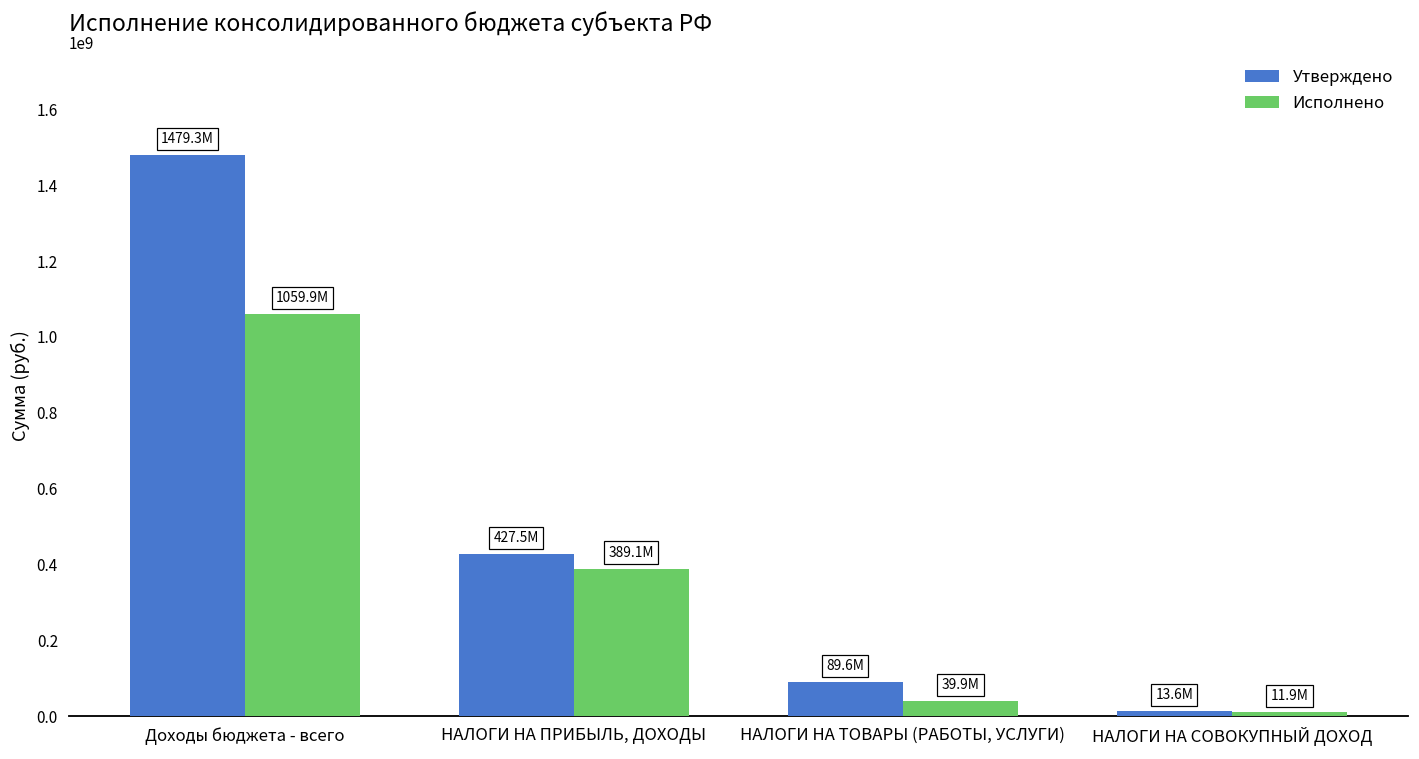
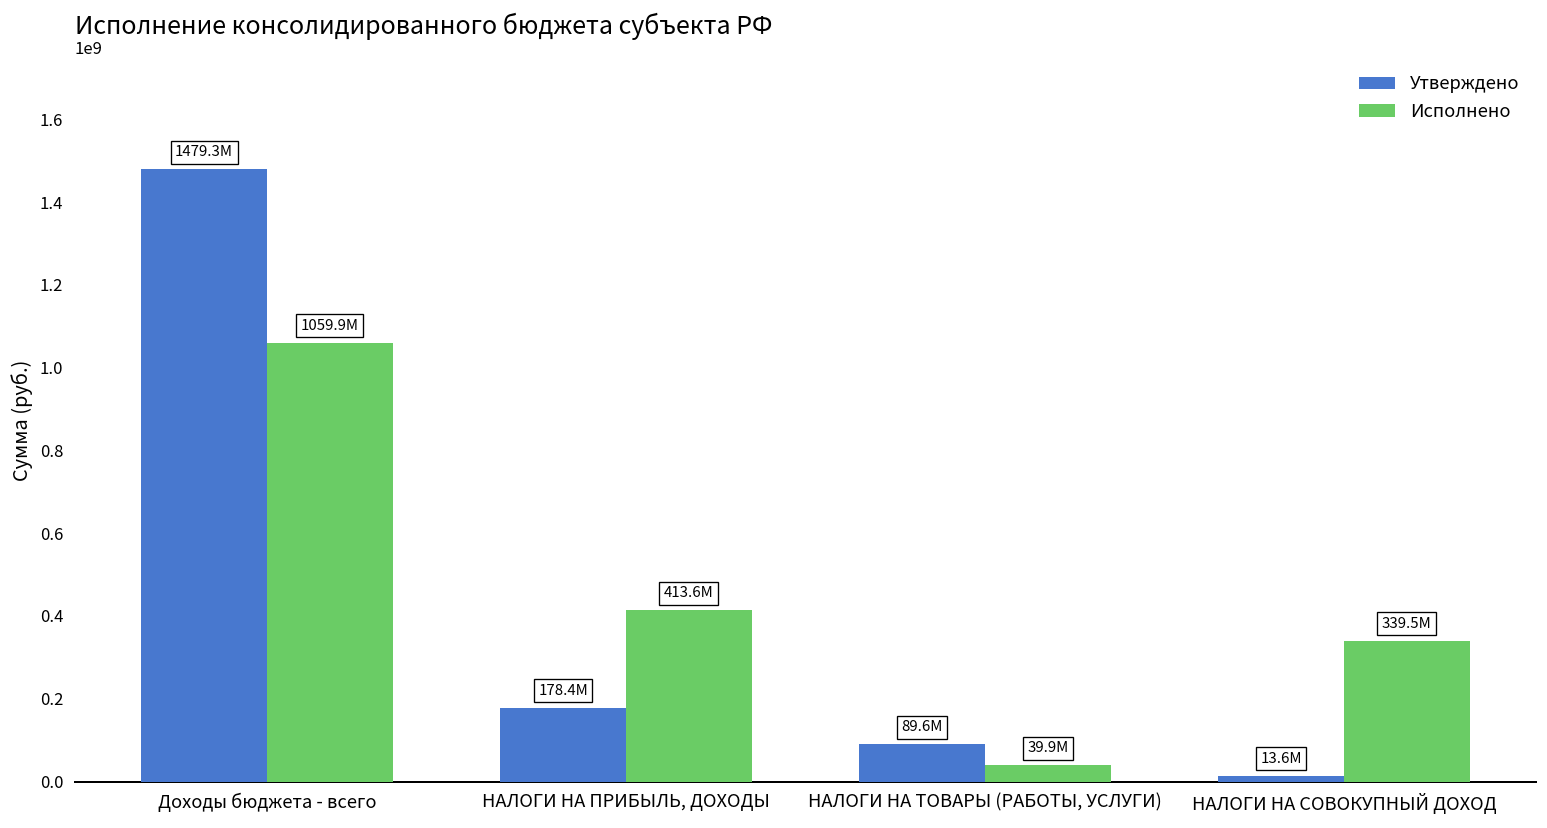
Утверждено, НАЛОГИ НА ПРИБЫЛЬ, ДОХОДЫ: 427.5M -> 178.4M
Исполнено, НАЛОГИ НА ПРИБЫЛЬ, ДОХОДЫ: 389.1M -> 413.6M
Исполнено, НАЛОГИ НА СОВОКУПНЫЙ ДОХОД: 11.9M -> 339.5M
